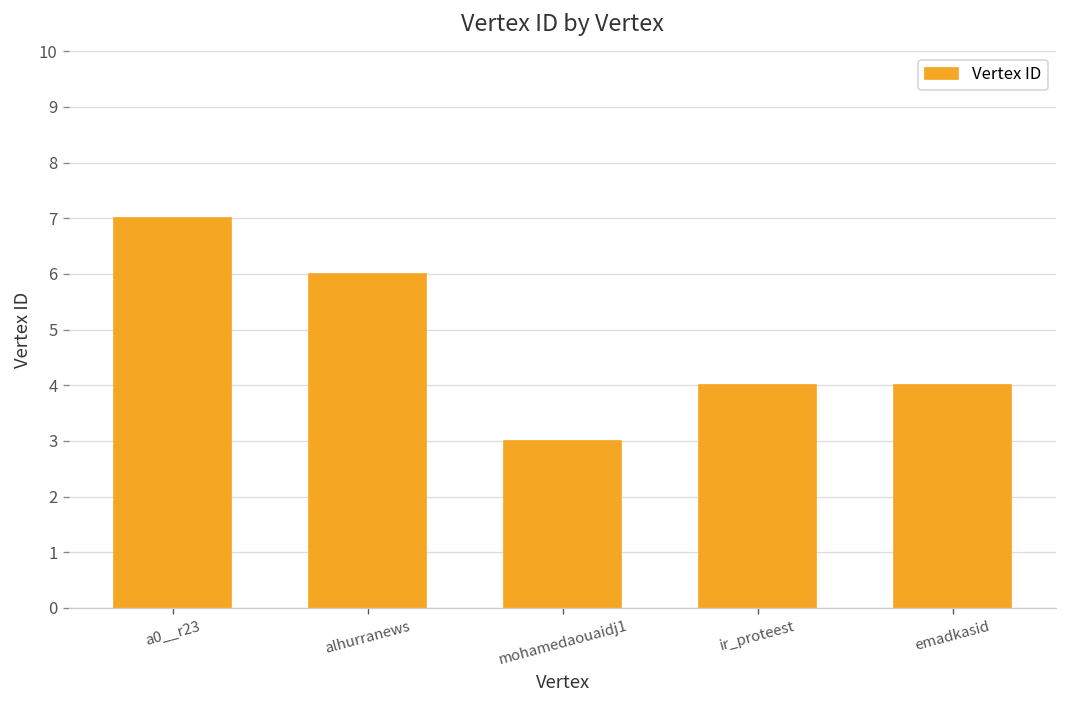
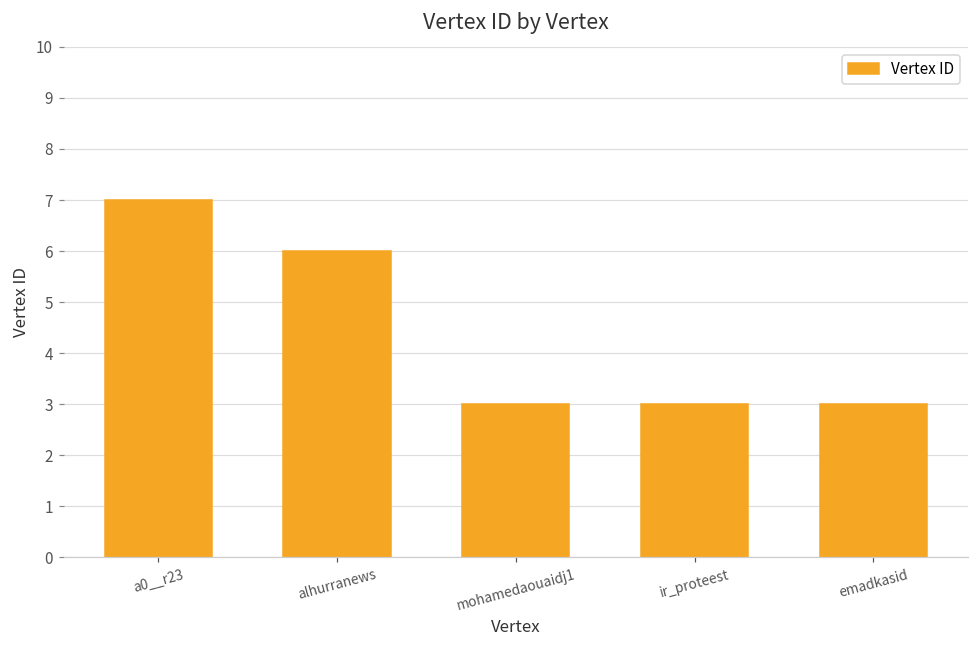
ir_proteest: 4 -> 3
emadkasid: 4 -> 3
